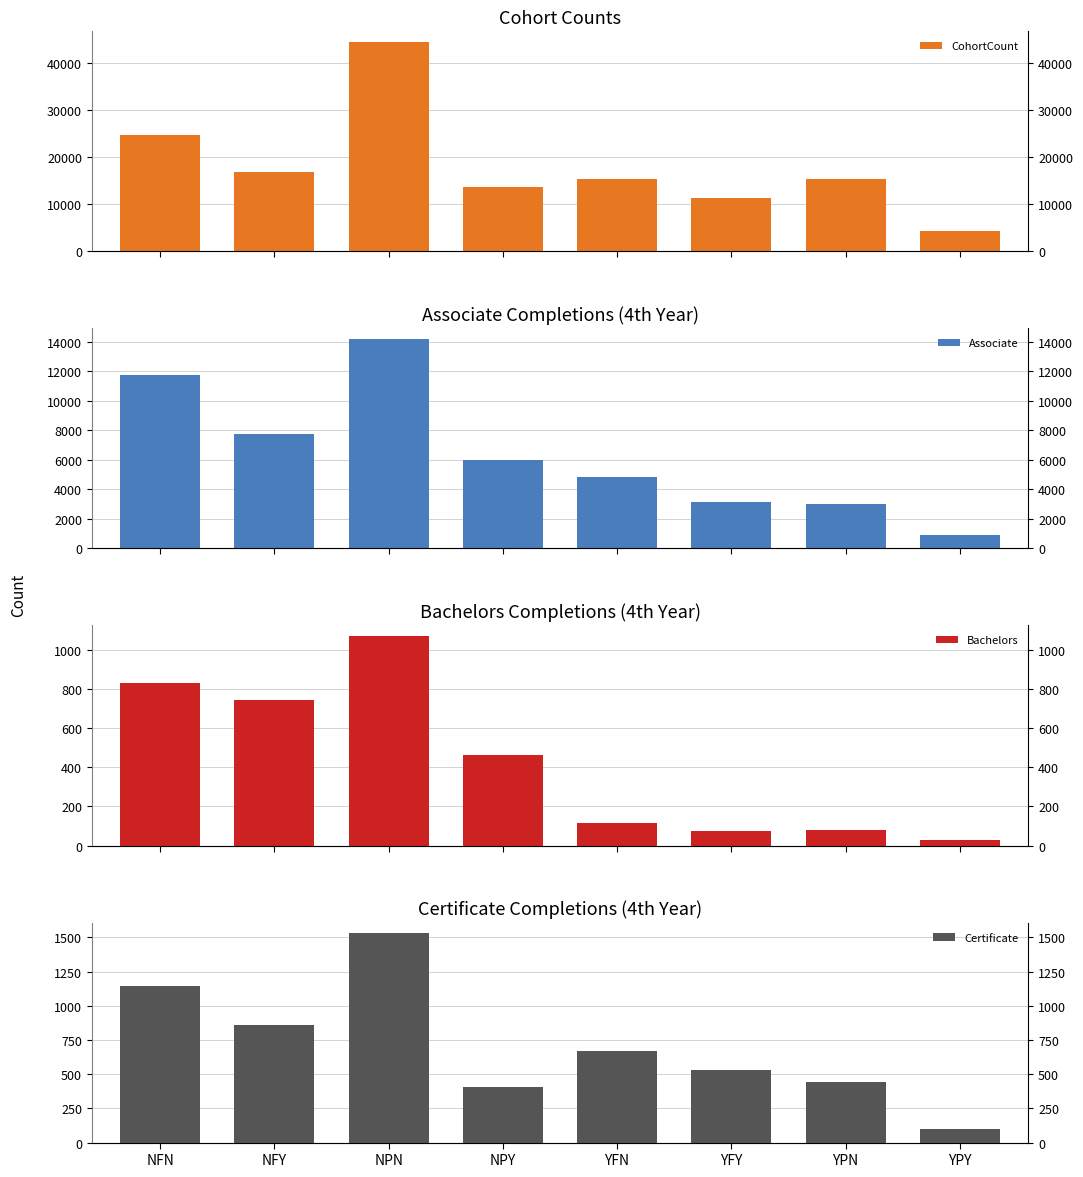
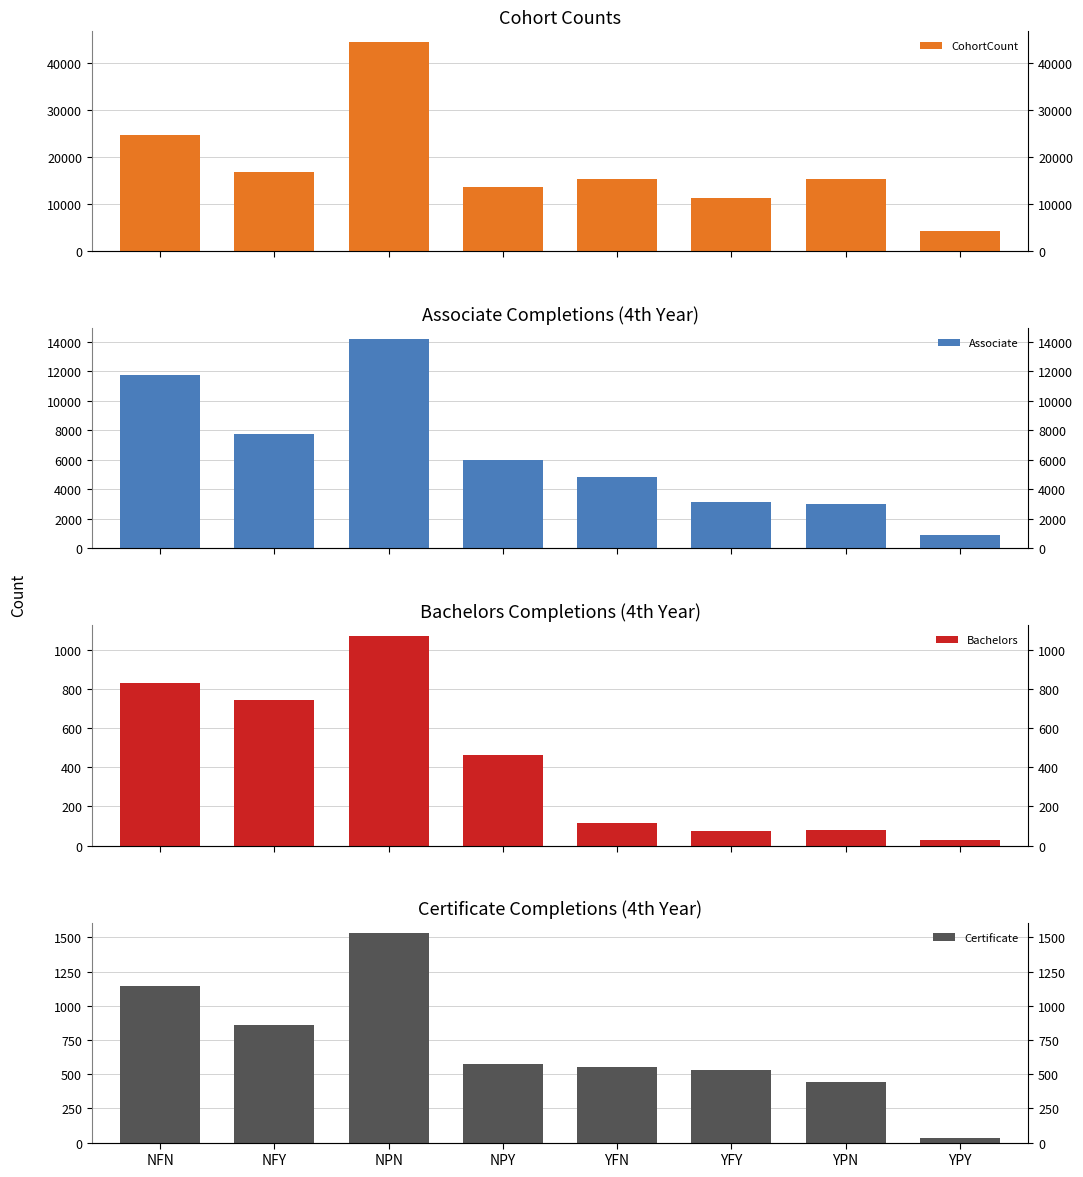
Certificate Completions (4th Year), NPY: 410 -> 570
Certificate Completions (4th Year), YFN: 670 -> 550
Certificate Completions (4th Year), YPY: 100 -> 40
